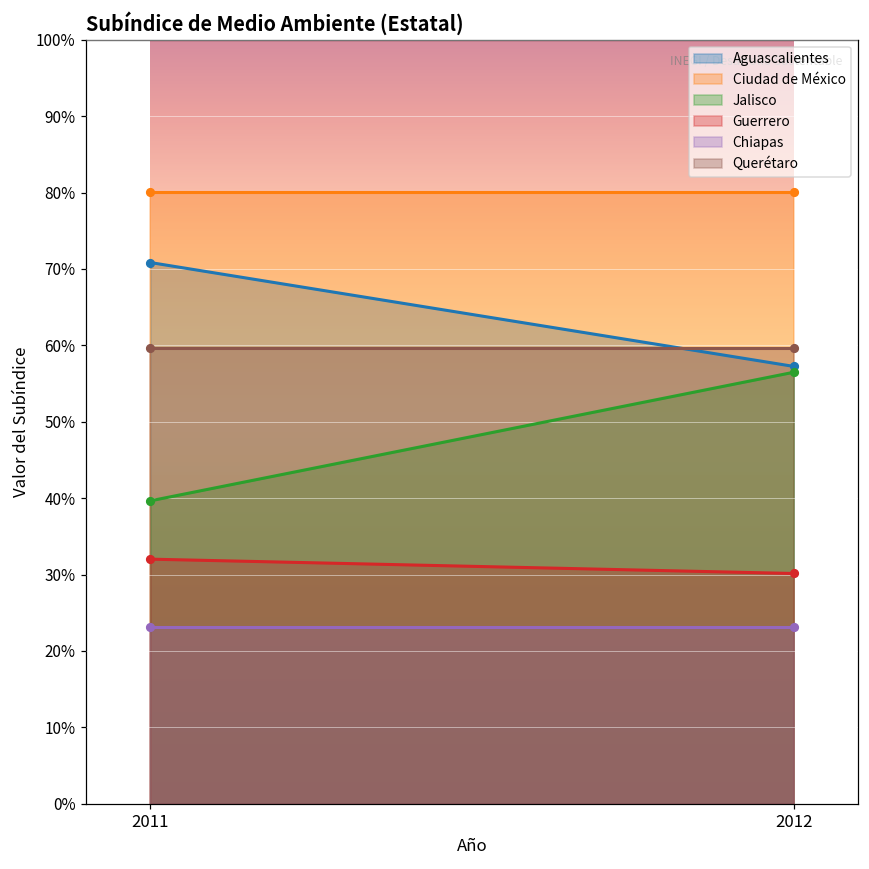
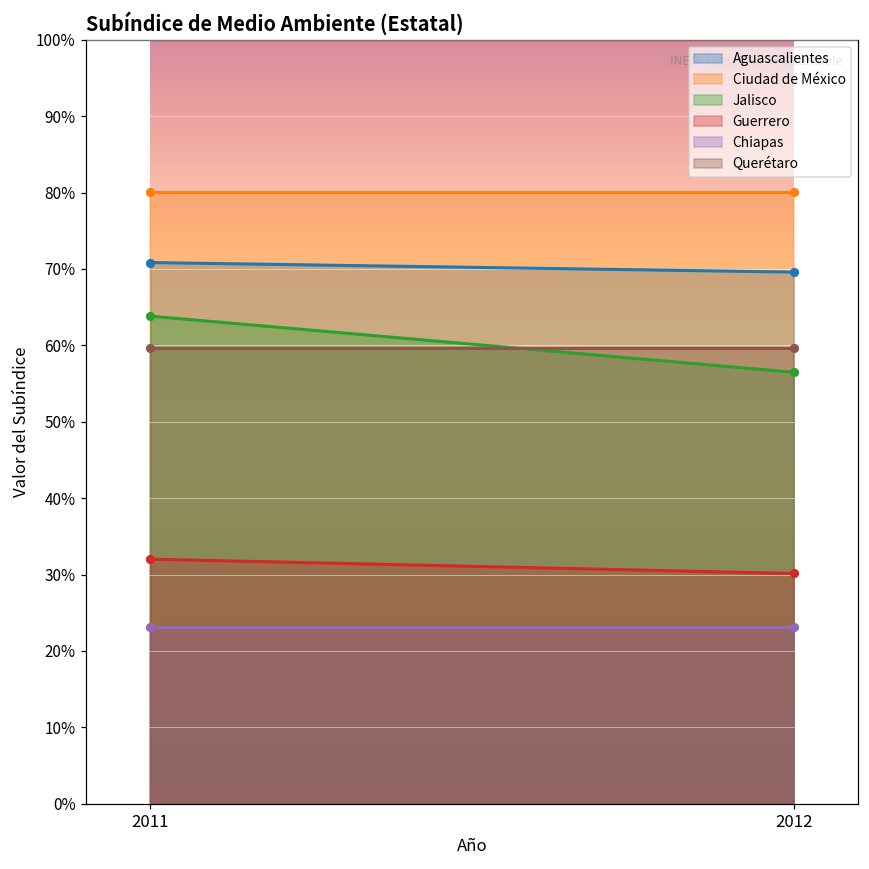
Jalisco, 2011: 40% -> 64%
Aguascalientes, 2012: 57% -> 70%
